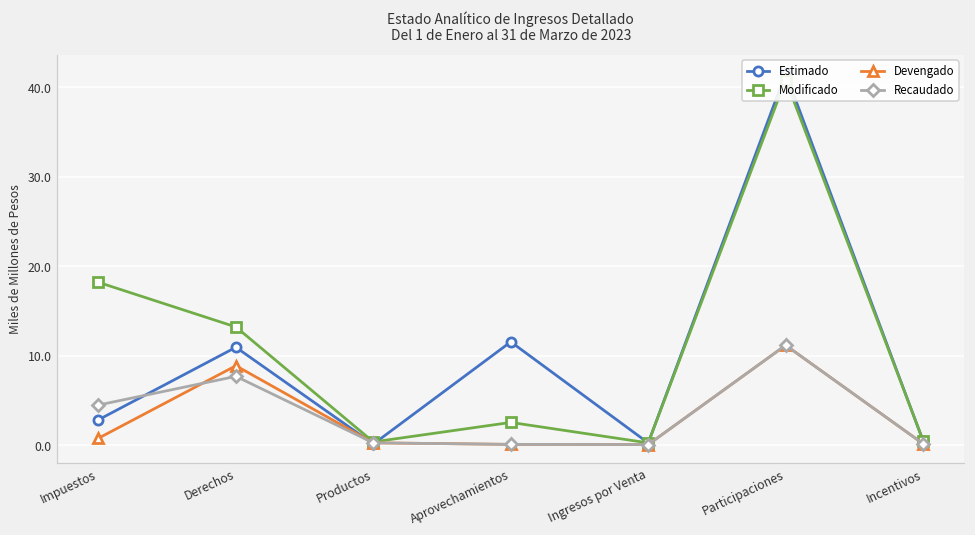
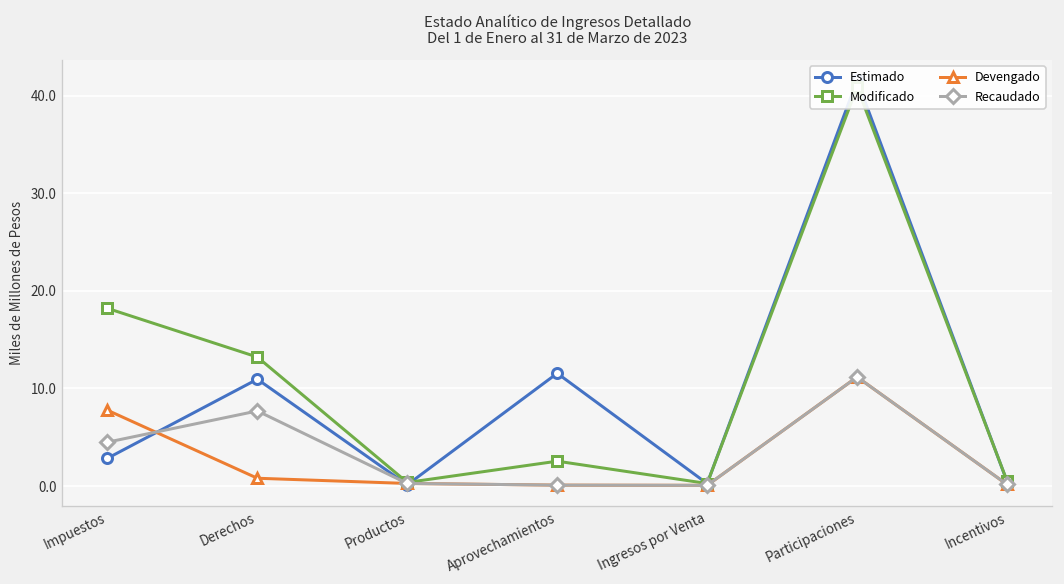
Devengado, Impuestos: 1 -> 8
Devengado, Derechos: 9 -> 1
